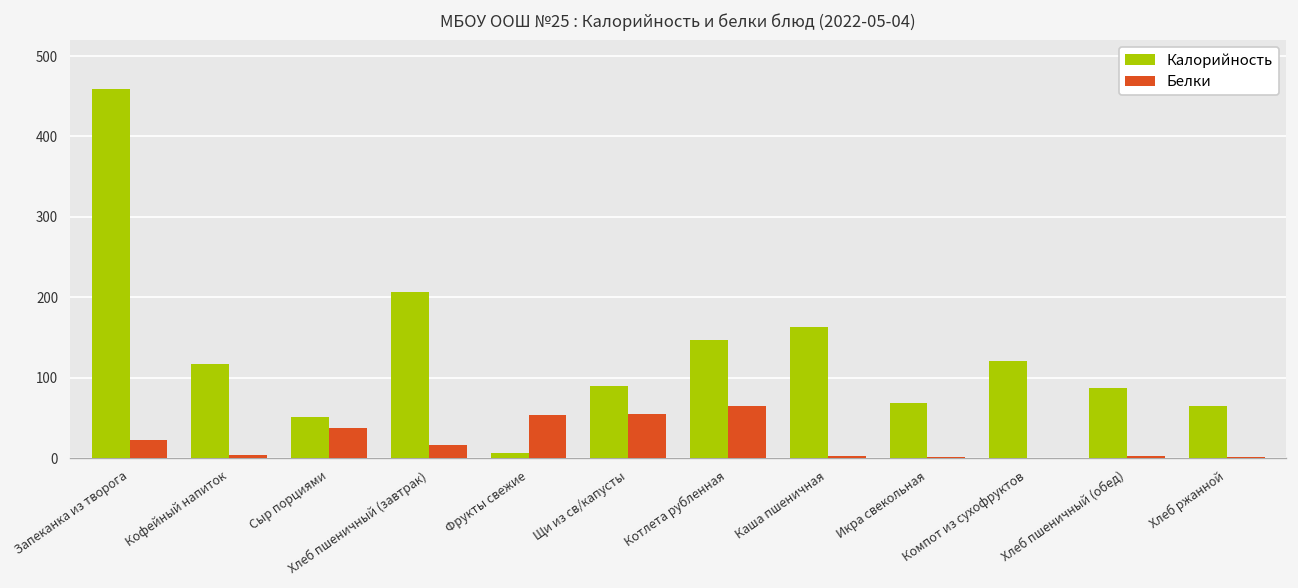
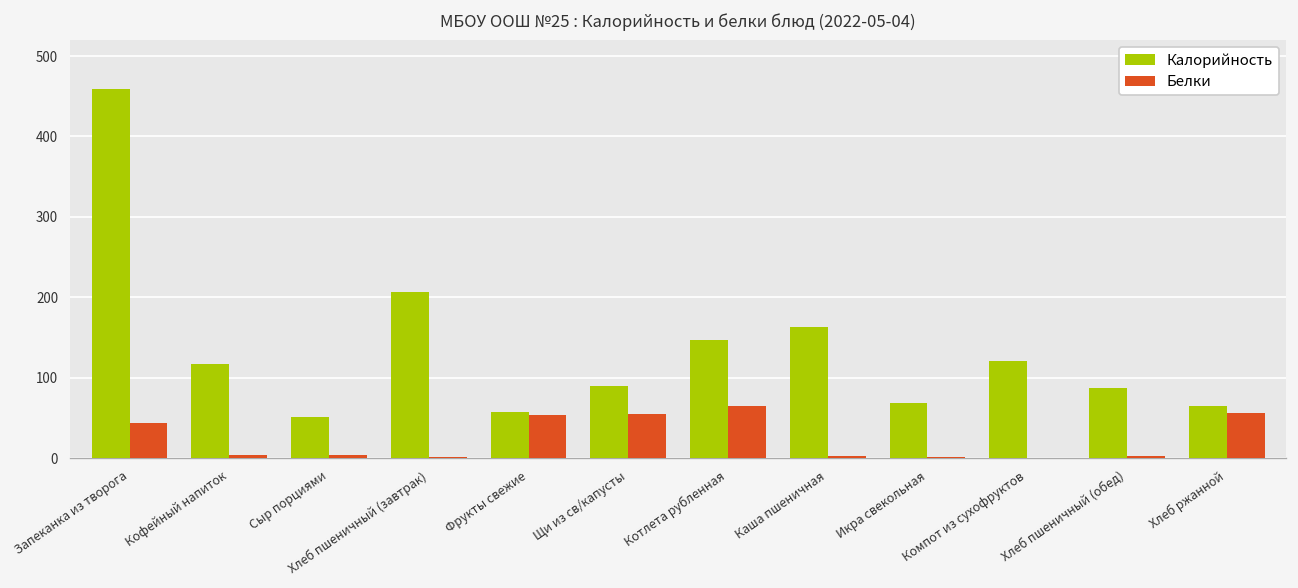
Белки, Запеканка из творога: 20 -> 40
Белки, Сыр порциями: 40 -> 0
Белки, Хлеб пшеничный (завтрак): 20 -> 0
Калорийность, Фрукты свежие: 10 -> 60
Белки, Хлеб ржанной: 0 -> 60
